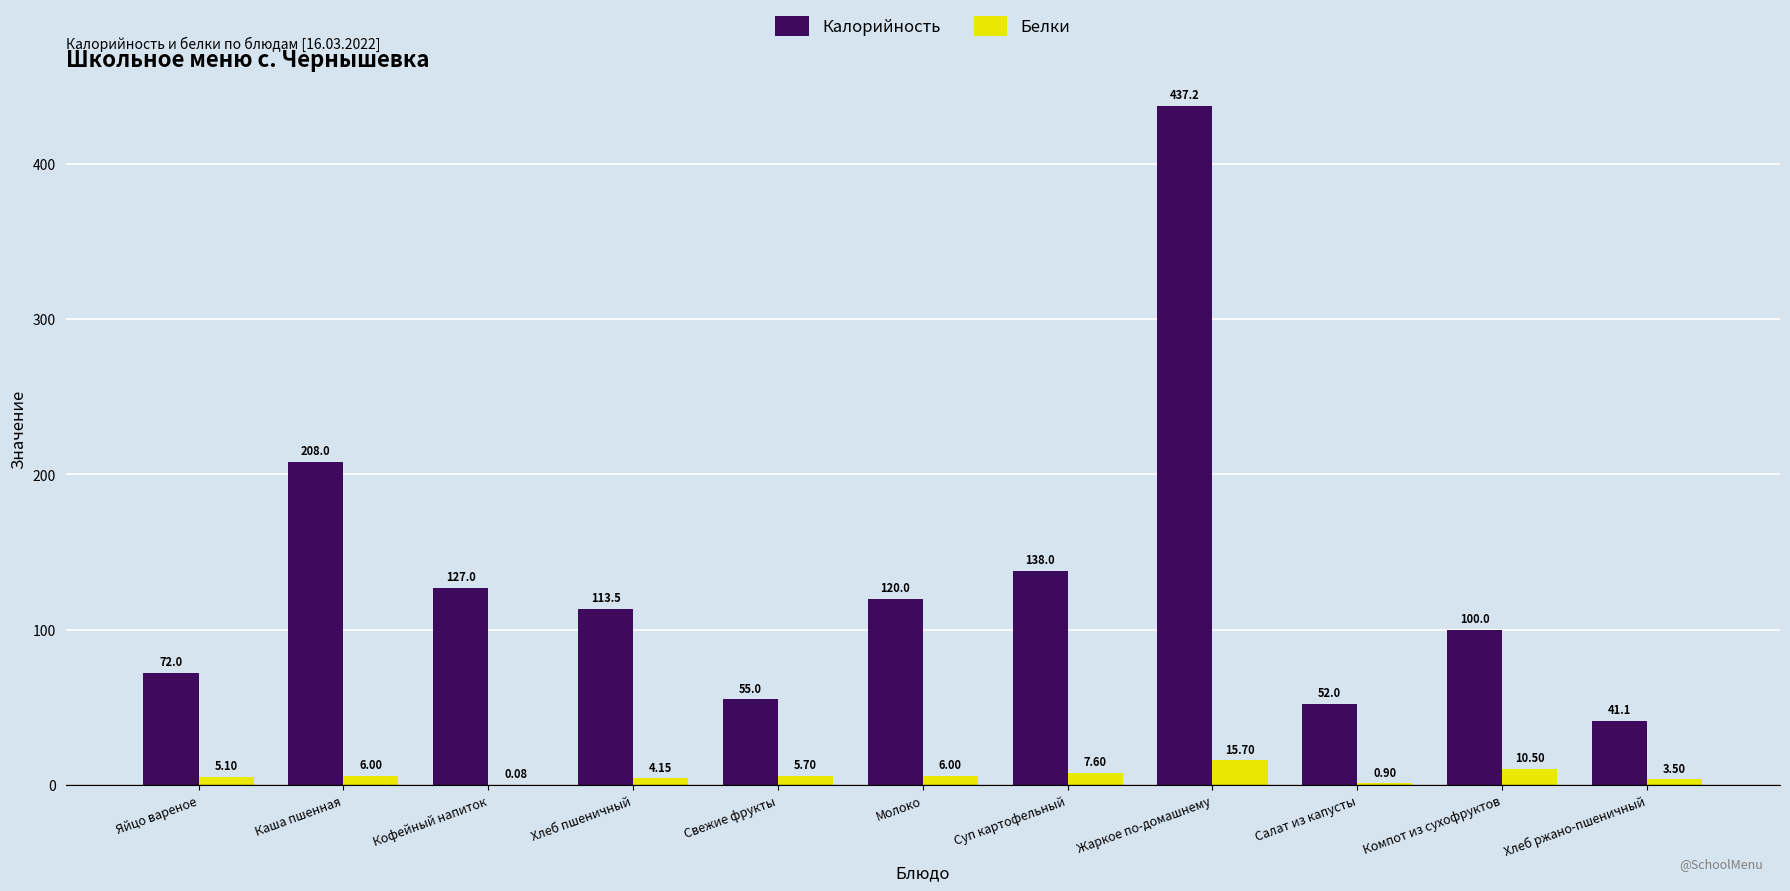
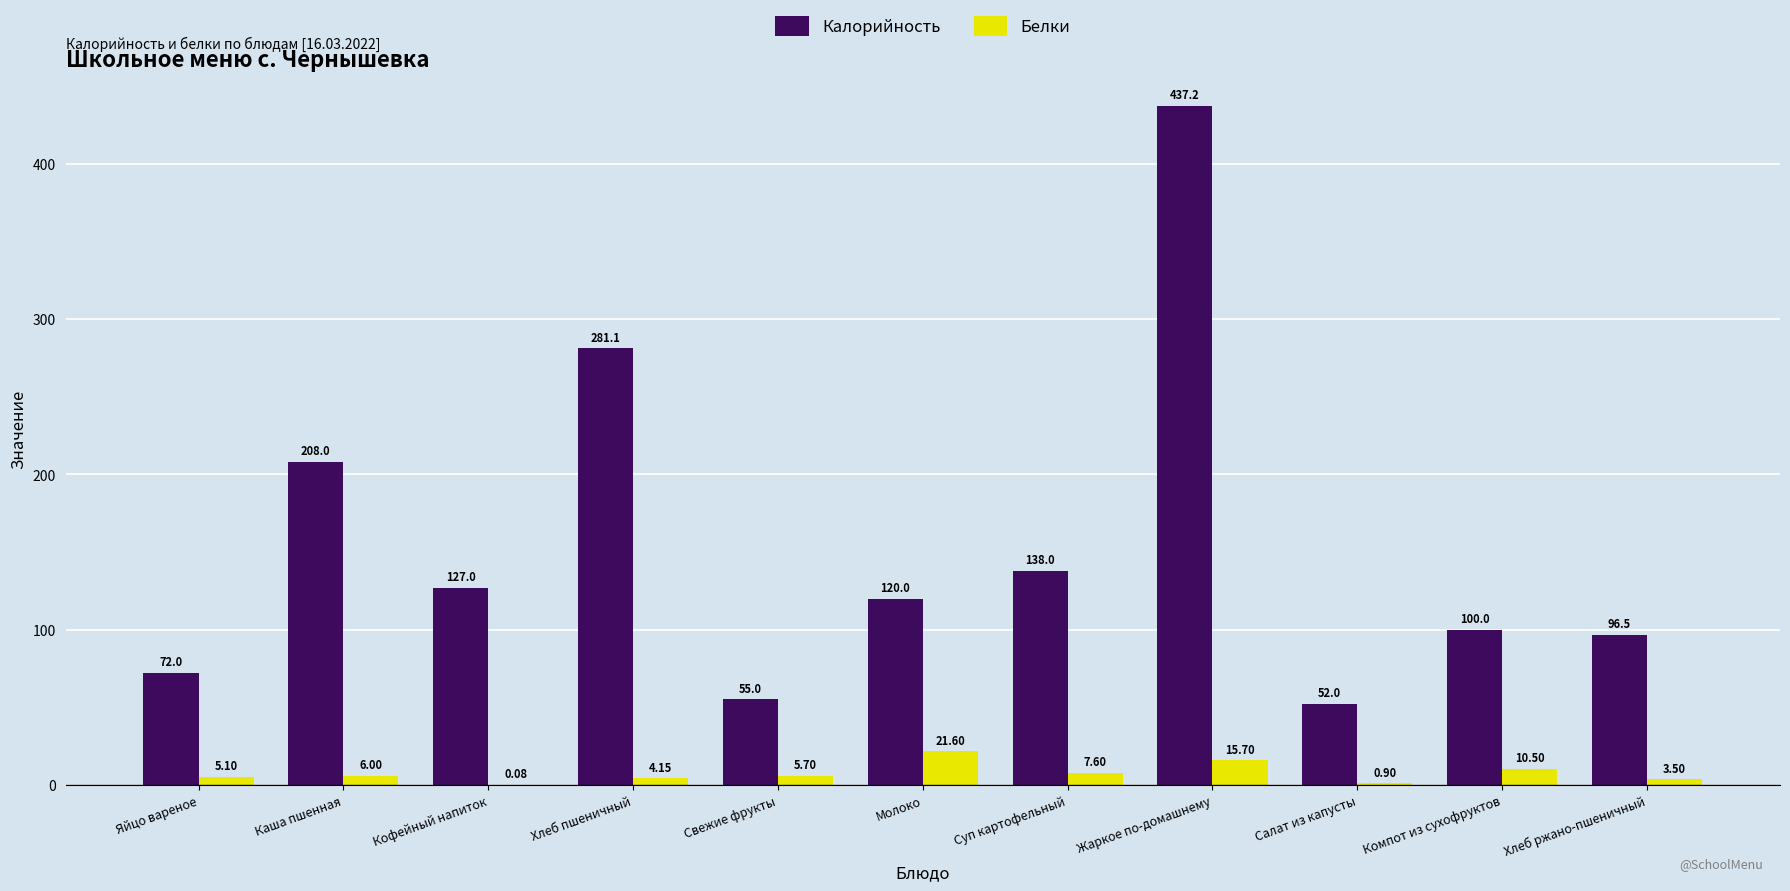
Калорийность, Хлеб пшеничный: 113.5 -> 281.1
Белки, Молоко: 6.00 -> 21.60
Калорийность, Хлеб ржано-пшеничный: 41.1 -> 96.5
